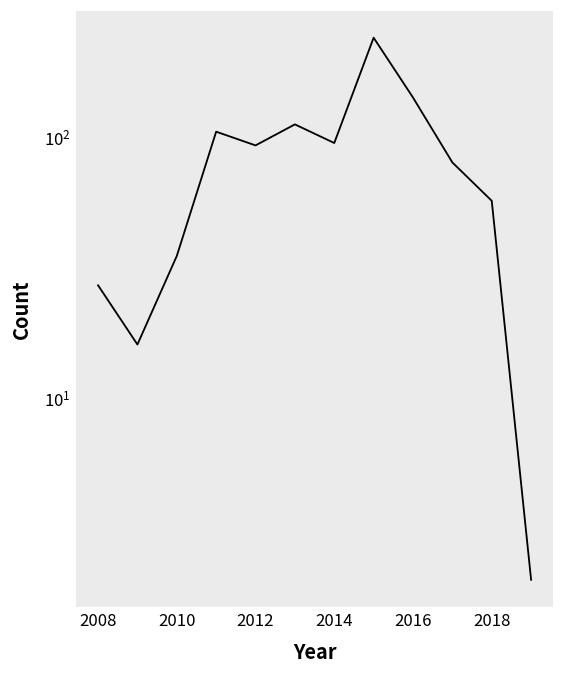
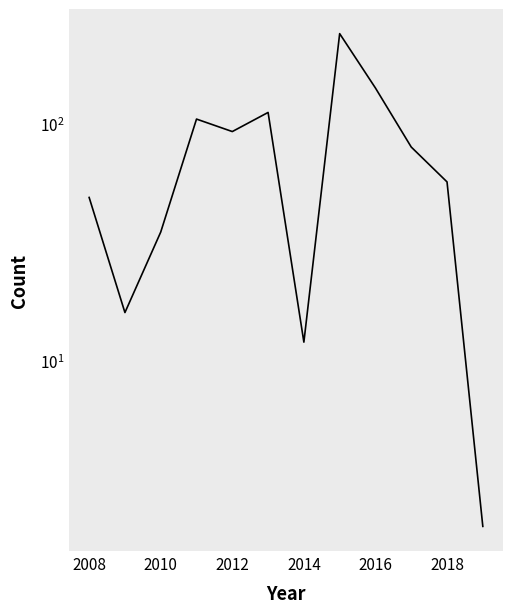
2008: 27 -> 49
2014: 95 -> 12
